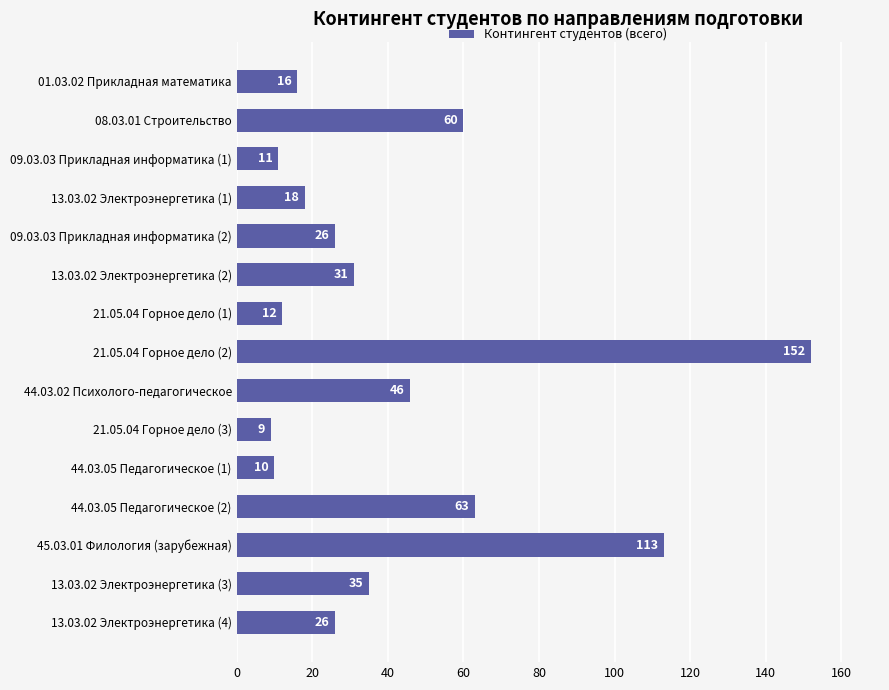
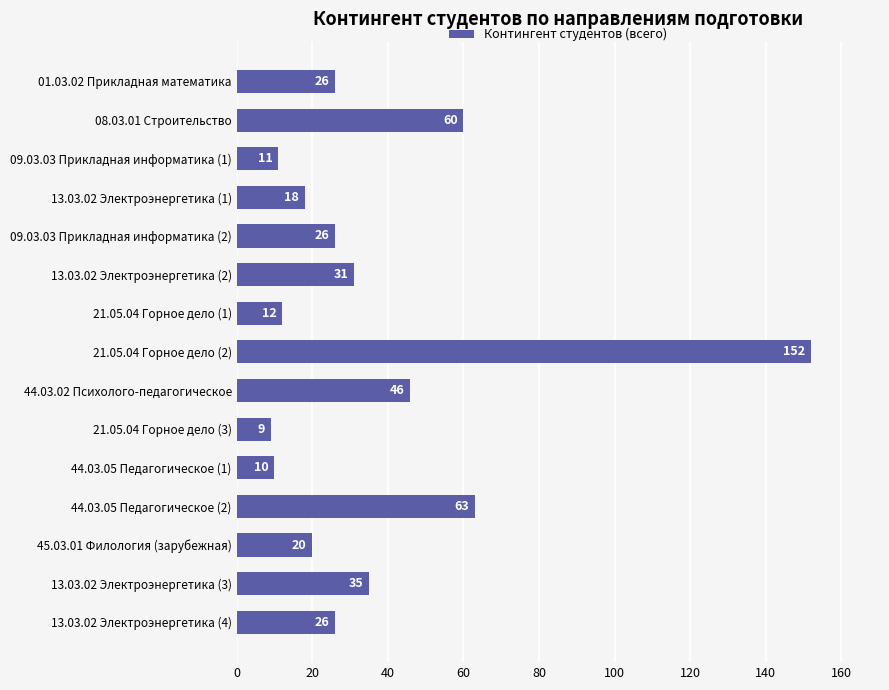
01.03.02 Прикладная математика: 16 -> 26
45.03.01 Филология (зарубежная): 113 -> 20
